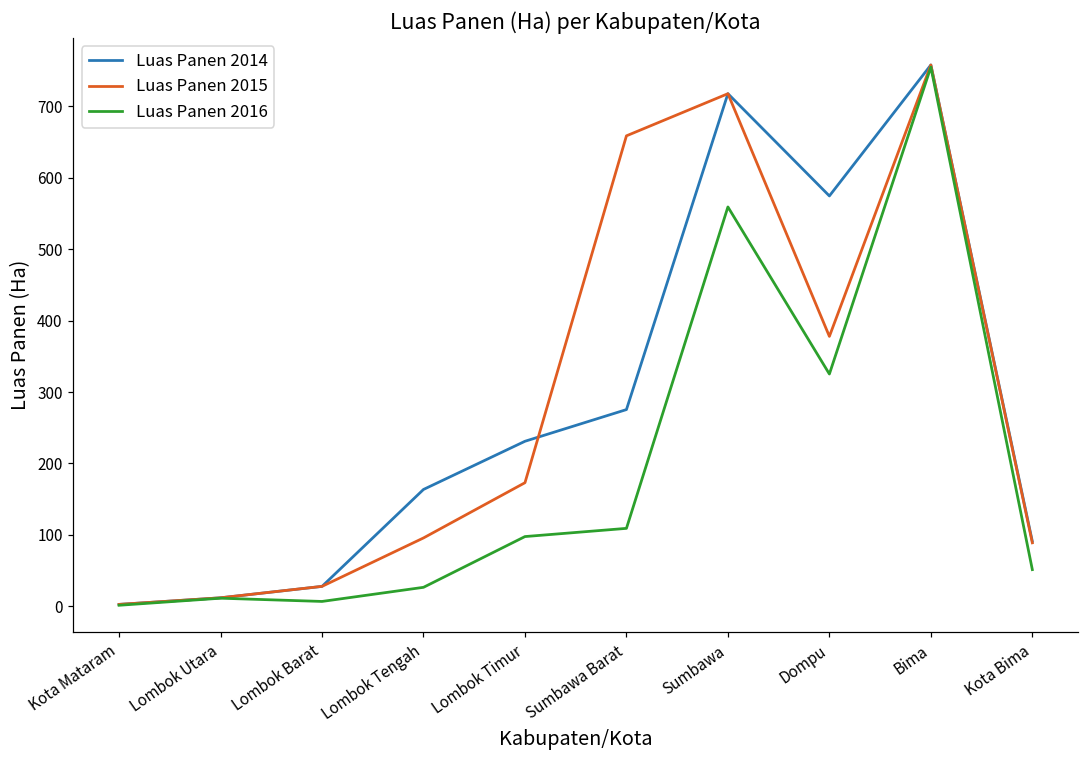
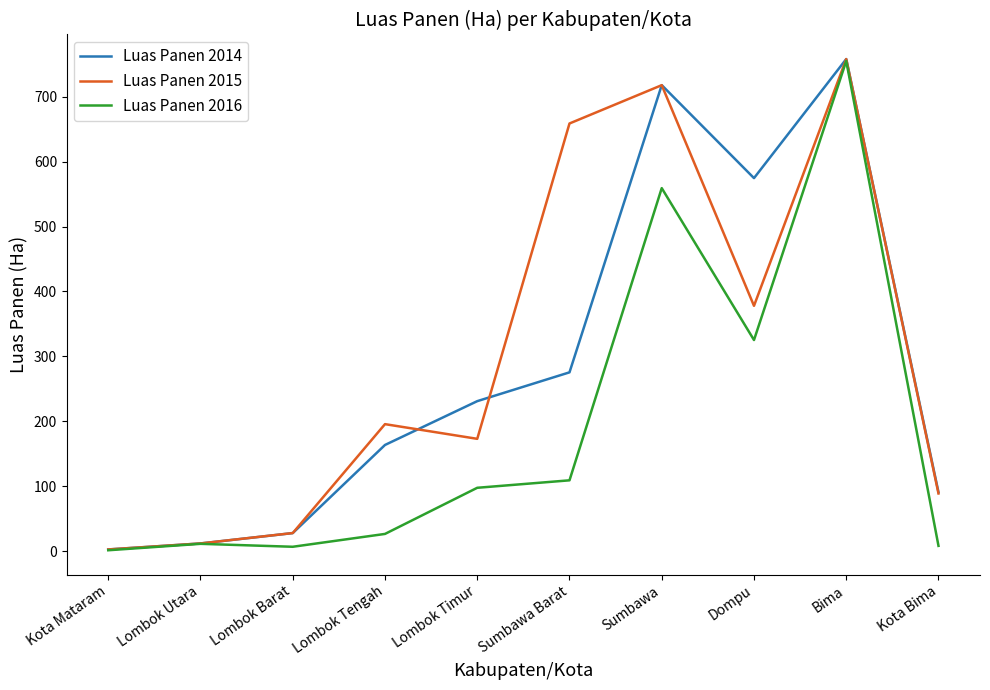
Luas Panen 2015, Lombok Tengah: 100 -> 200
Luas Panen 2016, Kota Bima: 50 -> 10
